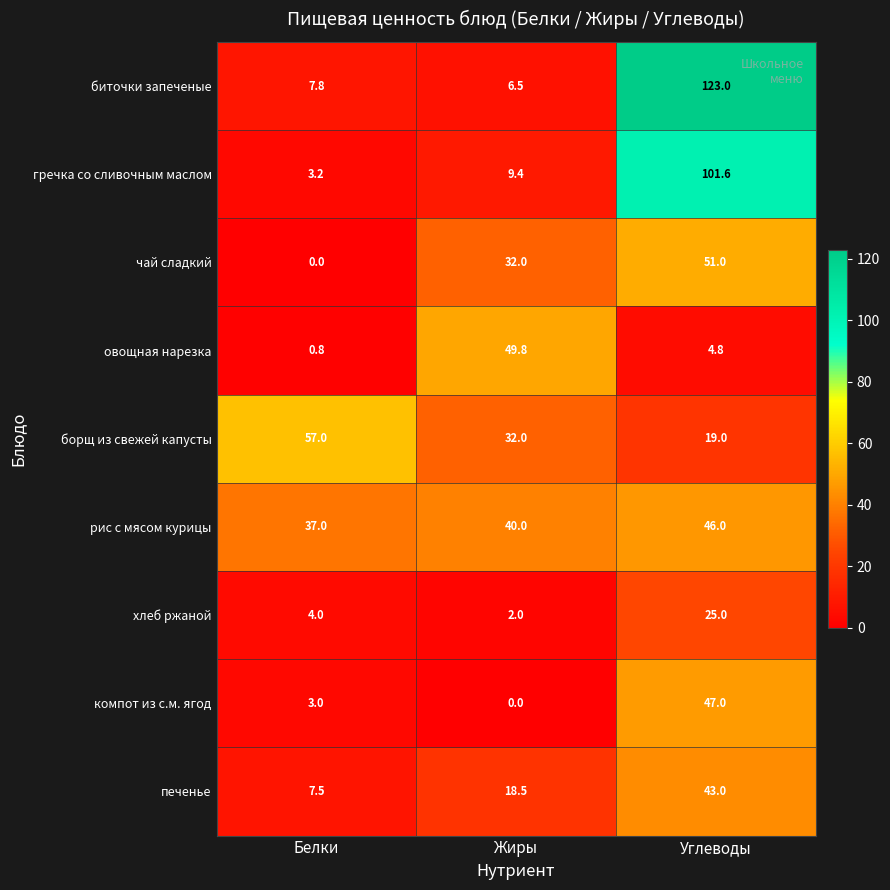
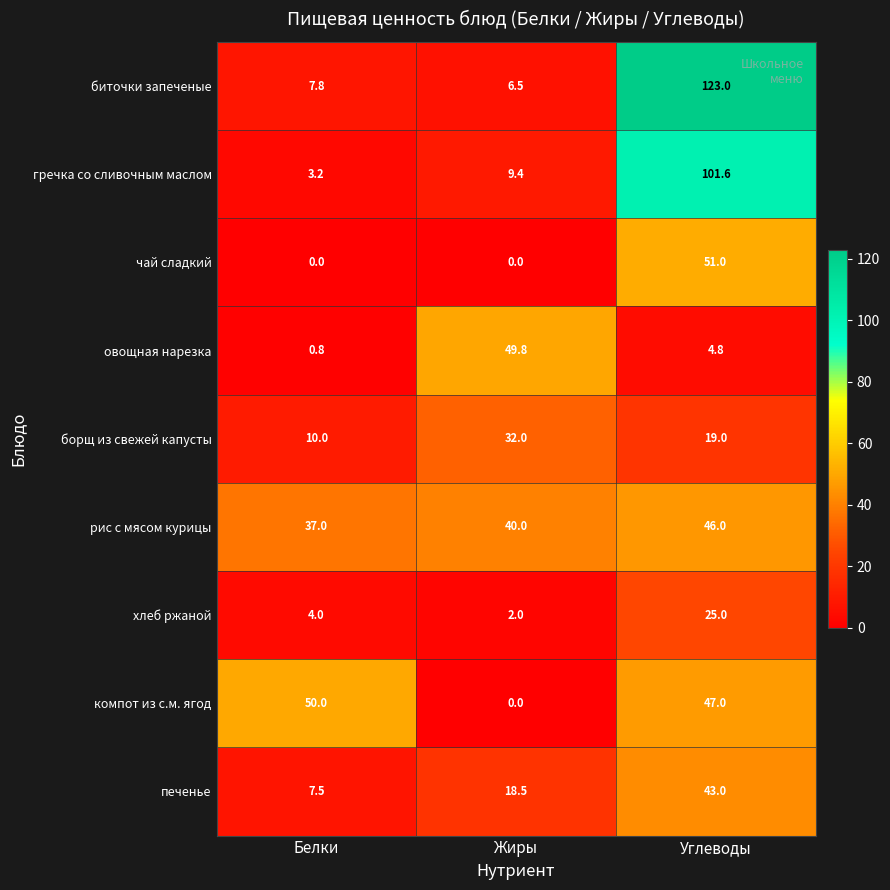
чай сладкий, Жиры: 32.0 -> 0.0
борщ из свежей капусты, Белки: 57.0 -> 10.0
компот из с.м. ягод, Белки: 3.0 -> 50.0
